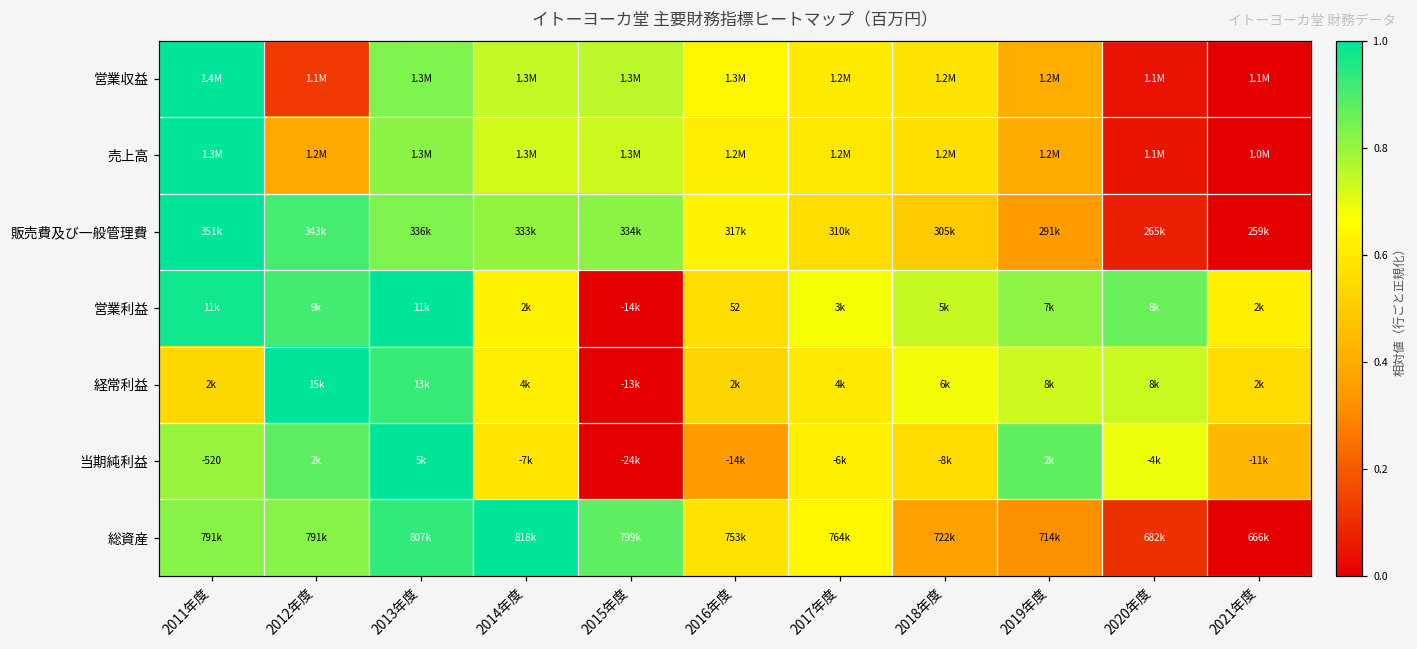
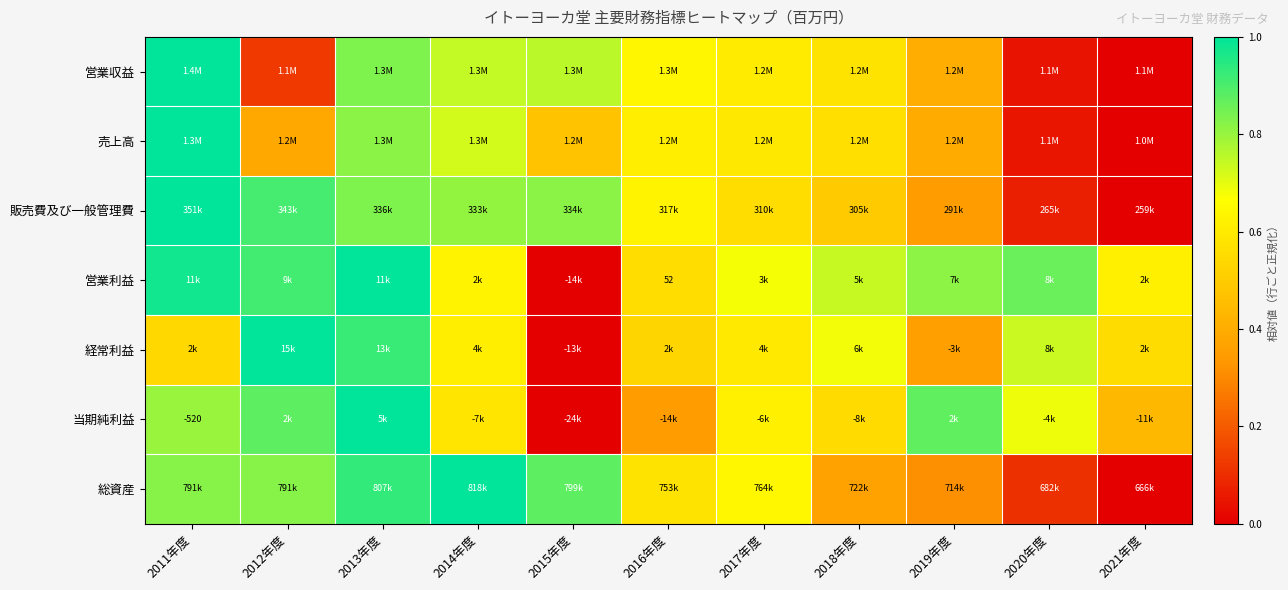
売上高, 2015年度: 1.3M -> 1.2M
経常利益, 2019年度: 8k -> -3k
